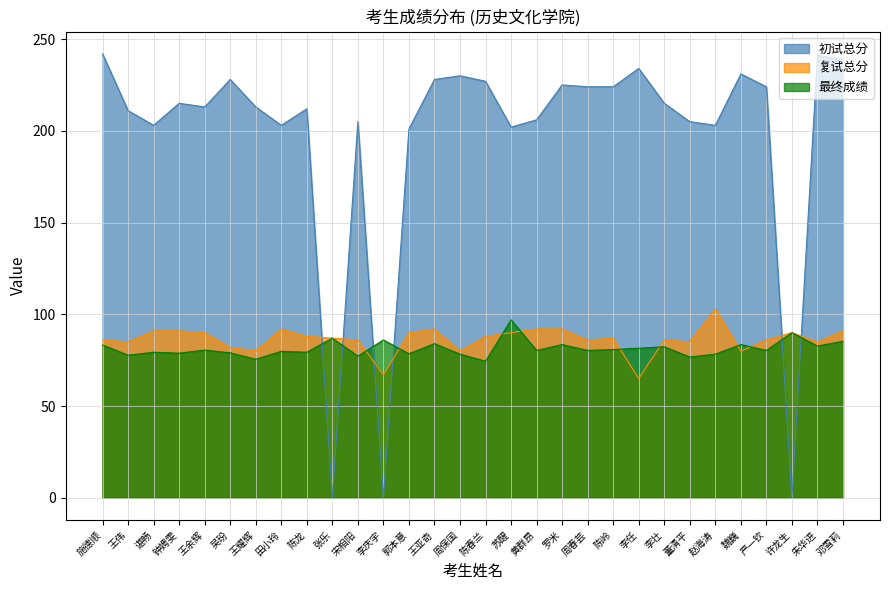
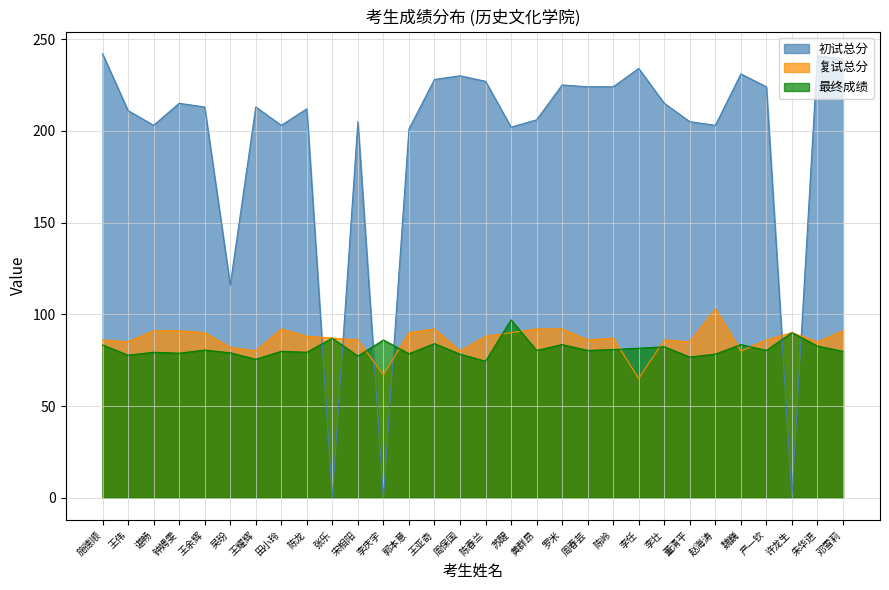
初试总分, 吴玢: 228 -> 116
最终成绩, 邓雪莉: 85 -> 80
